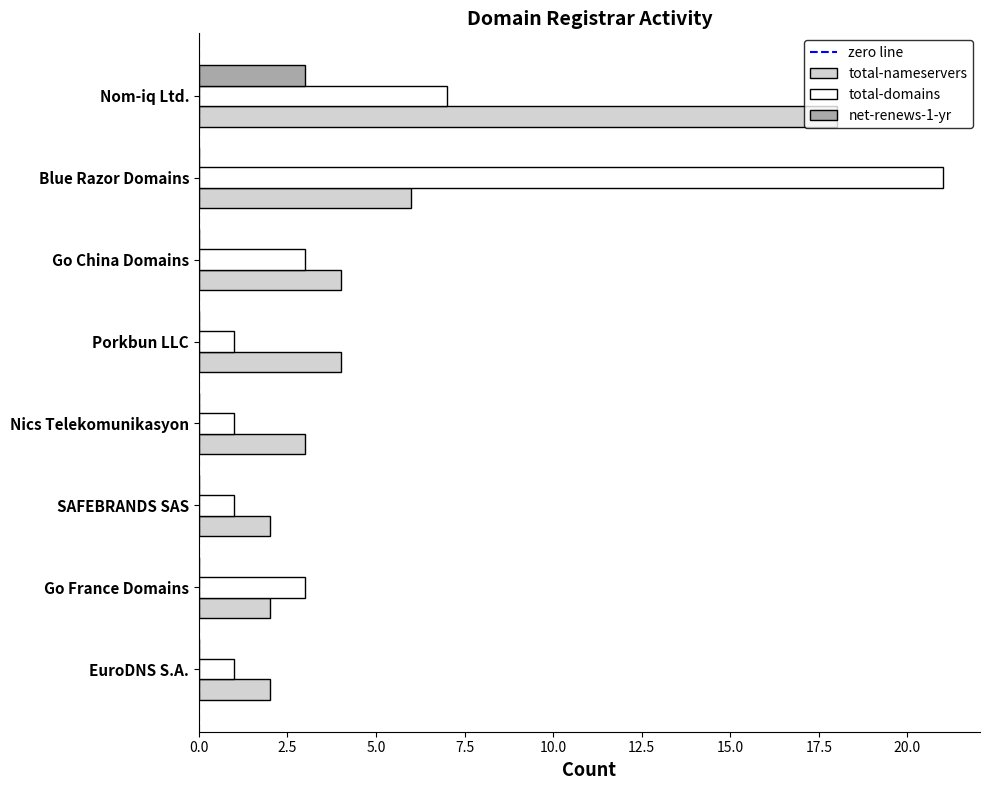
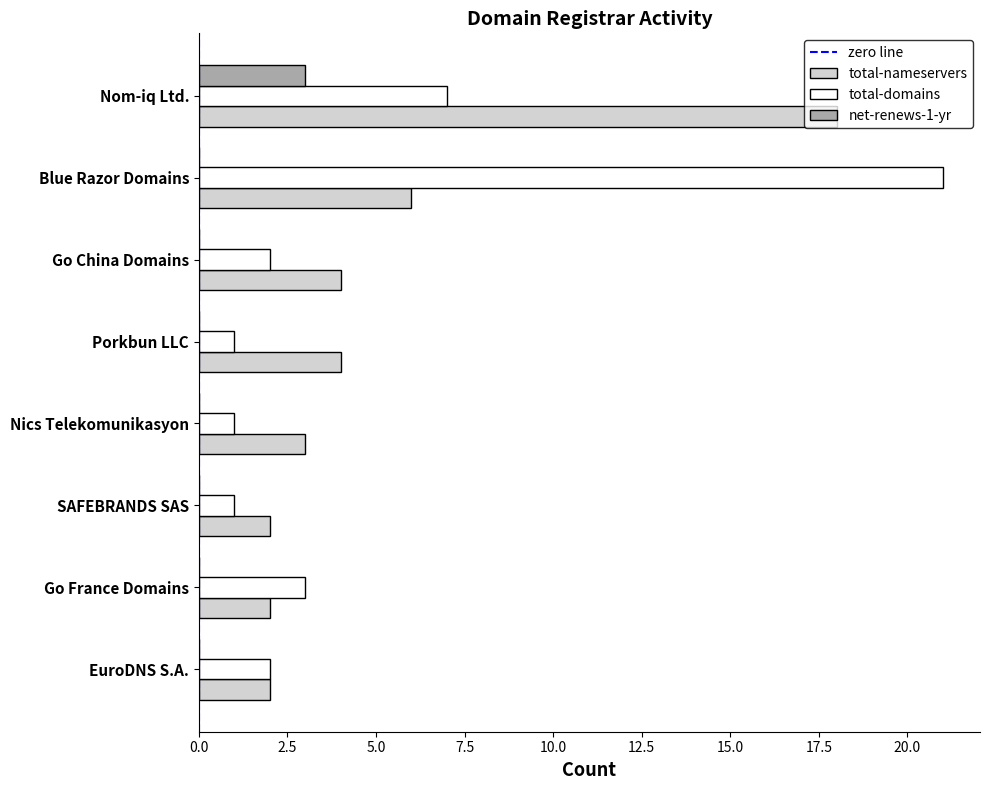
total-domains, Go China Domains: 3 -> 2
total-domains, EuroDNS S.A.: 1 -> 2
